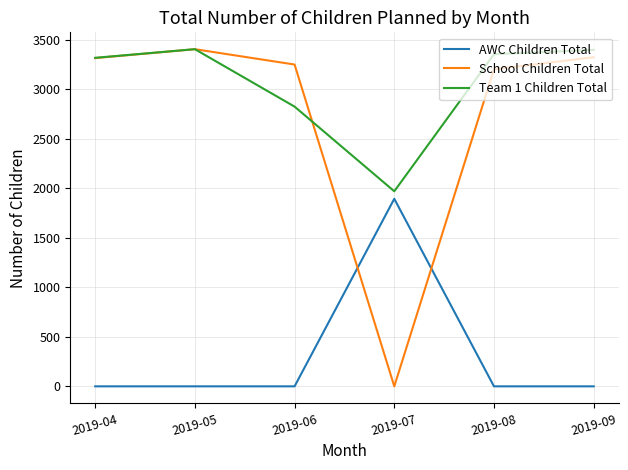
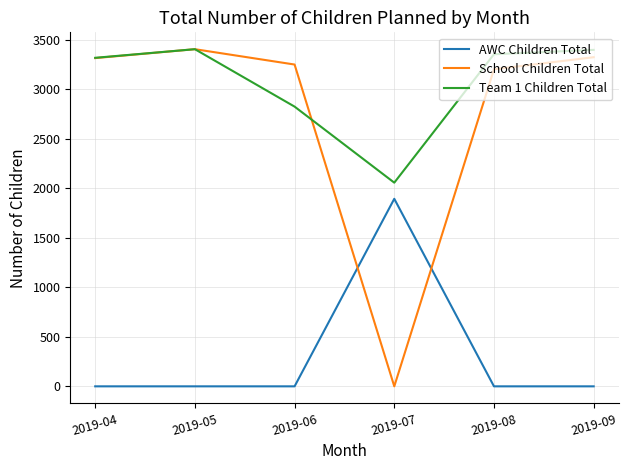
Team 1 Children Total, 2019-07: 2000 -> 2100
